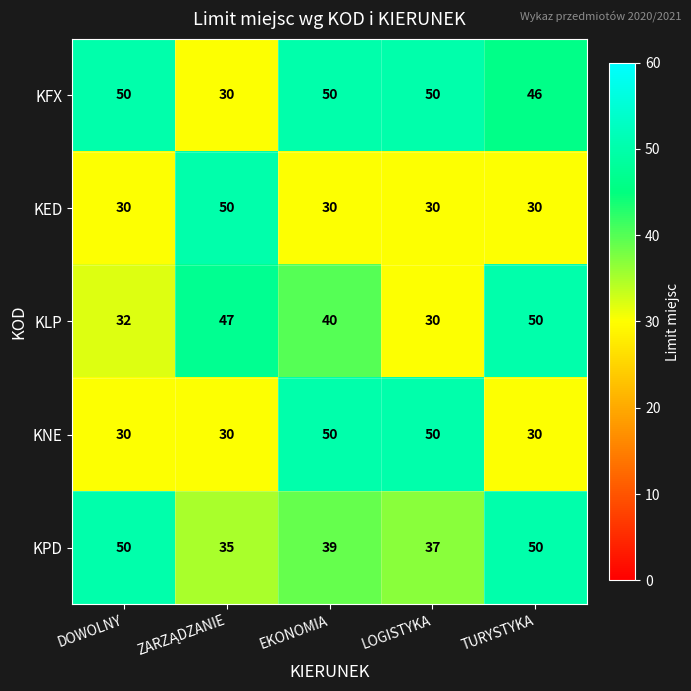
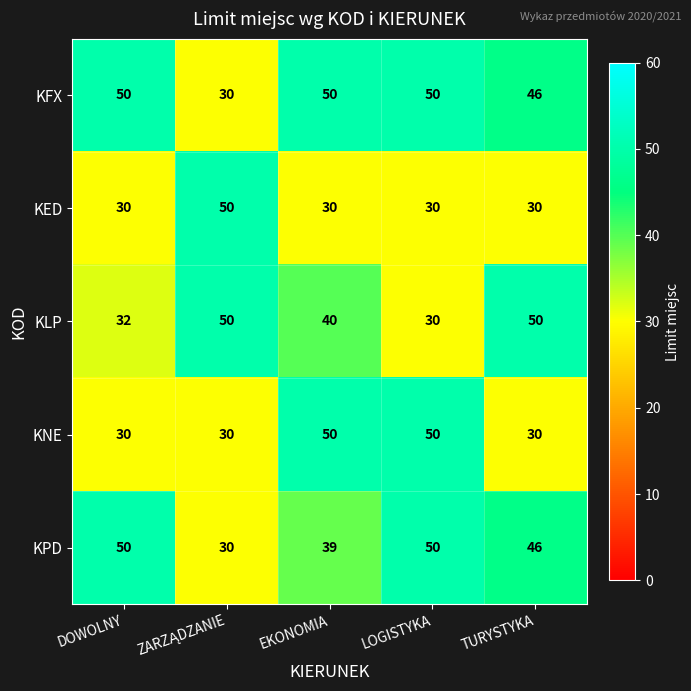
KLP, ZARZĄDZANIE: 47 -> 50
KPD, ZARZĄDZANIE: 35 -> 30
KPD, LOGISTYKA: 37 -> 50
KPD, TURYSTYKA: 50 -> 46
